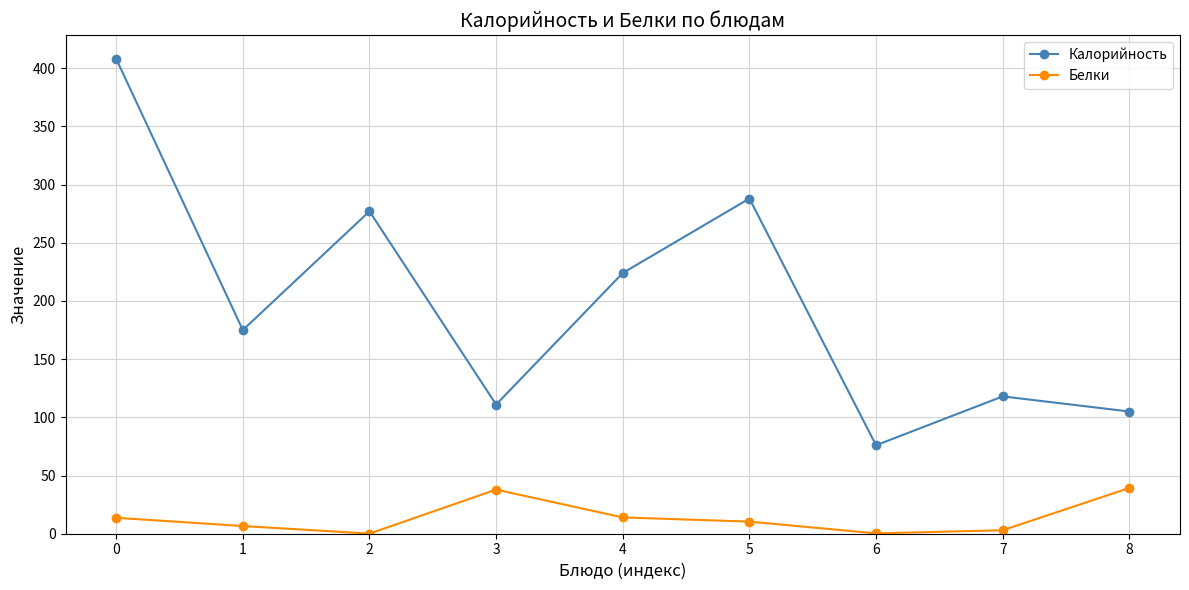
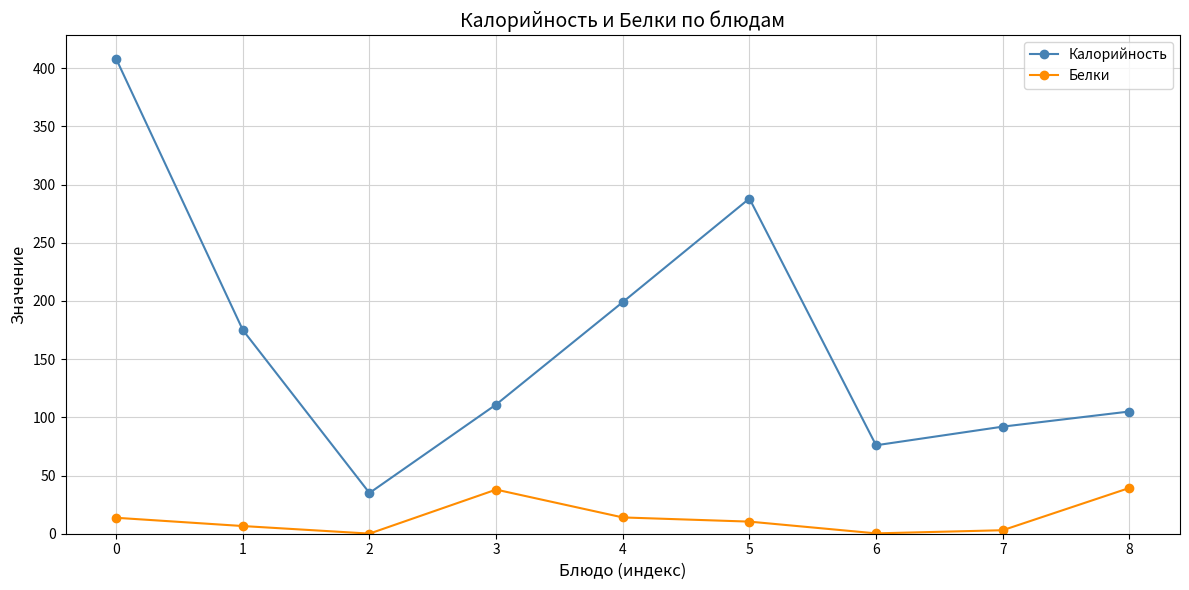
Калорийность, 2: 277 -> 35
Калорийность, 4: 224 -> 199
Калорийность, 7: 118 -> 92
